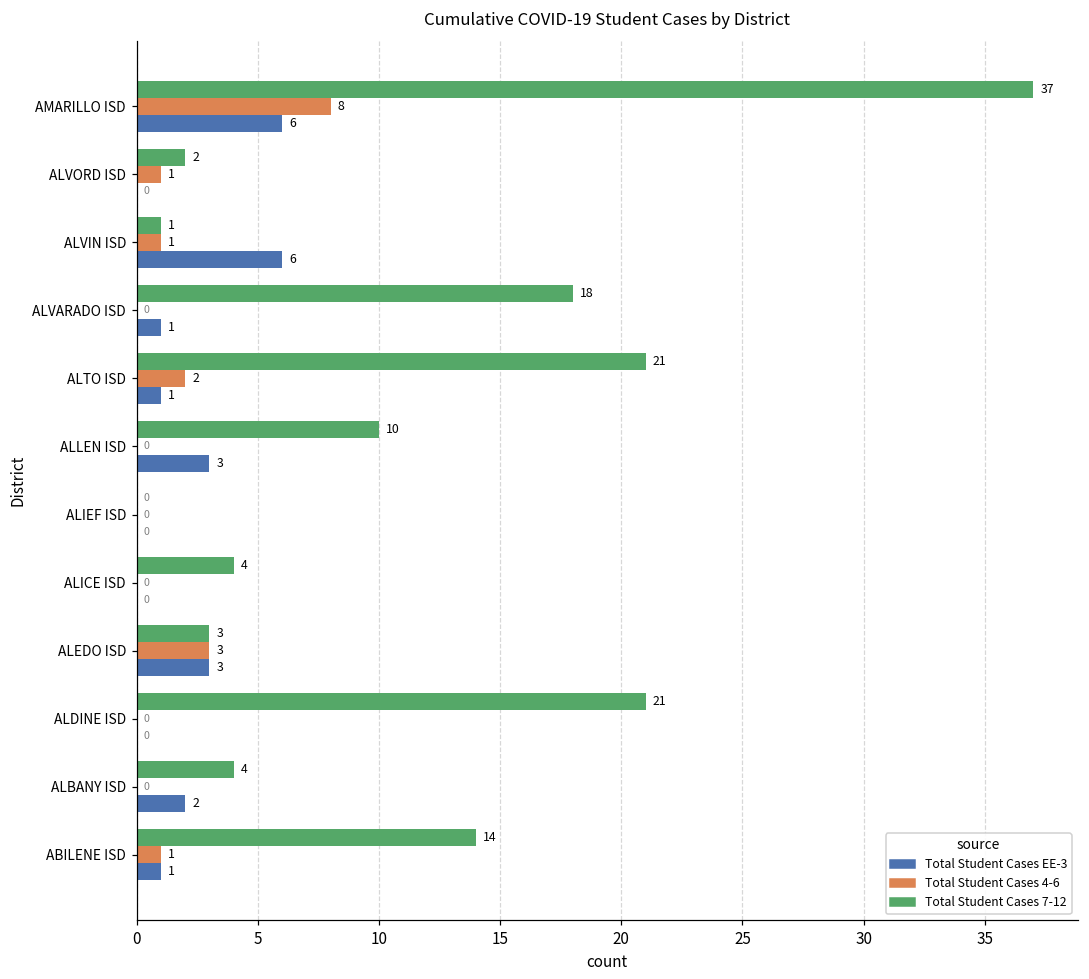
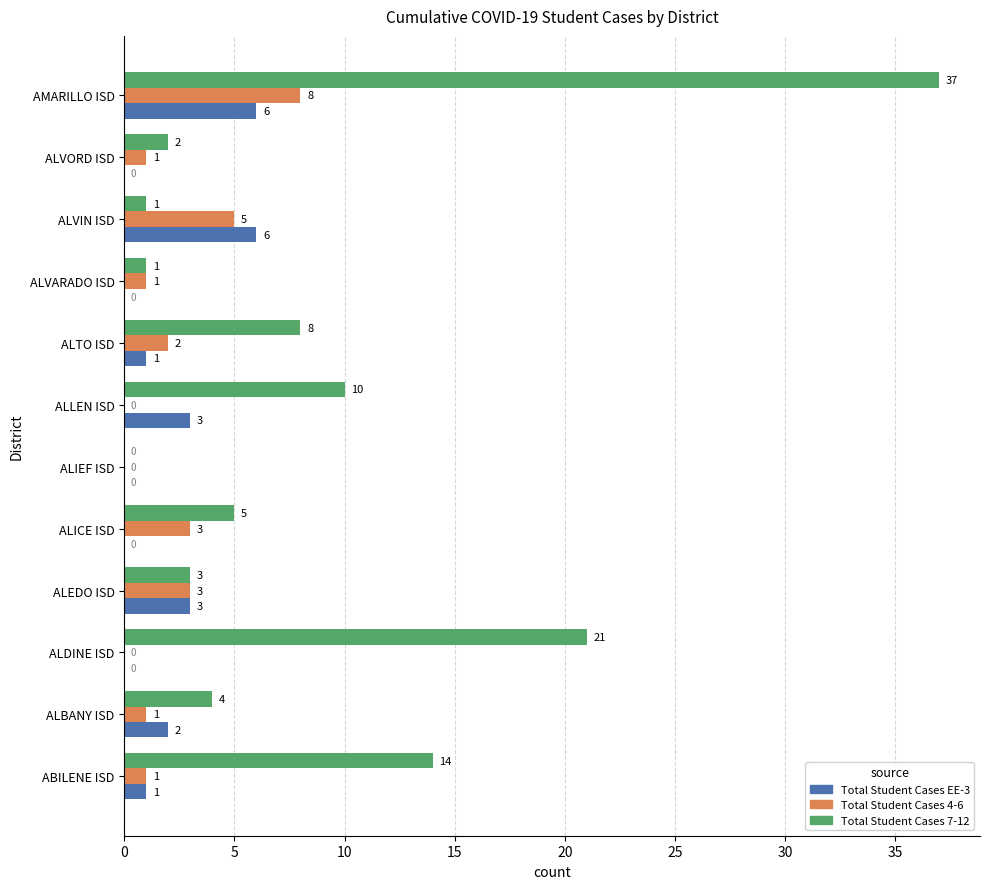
Total Student Cases 4-6, ALVIN ISD: 1 -> 5
Total Student Cases 7-12, ALVARADO ISD: 18 -> 1
Total Student Cases 4-6, ALVARADO ISD: 0 -> 1
Total Student Cases EE-3, ALVARADO ISD: 1 -> 0
Total Student Cases 7-12, ALTO ISD: 21 -> 8
Total Student Cases 7-12, ALICE ISD: 4 -> 5
Total Student Cases 4-6, ALICE ISD: 0 -> 3
Total Student Cases 4-6, ALBANY ISD: 0 -> 1
